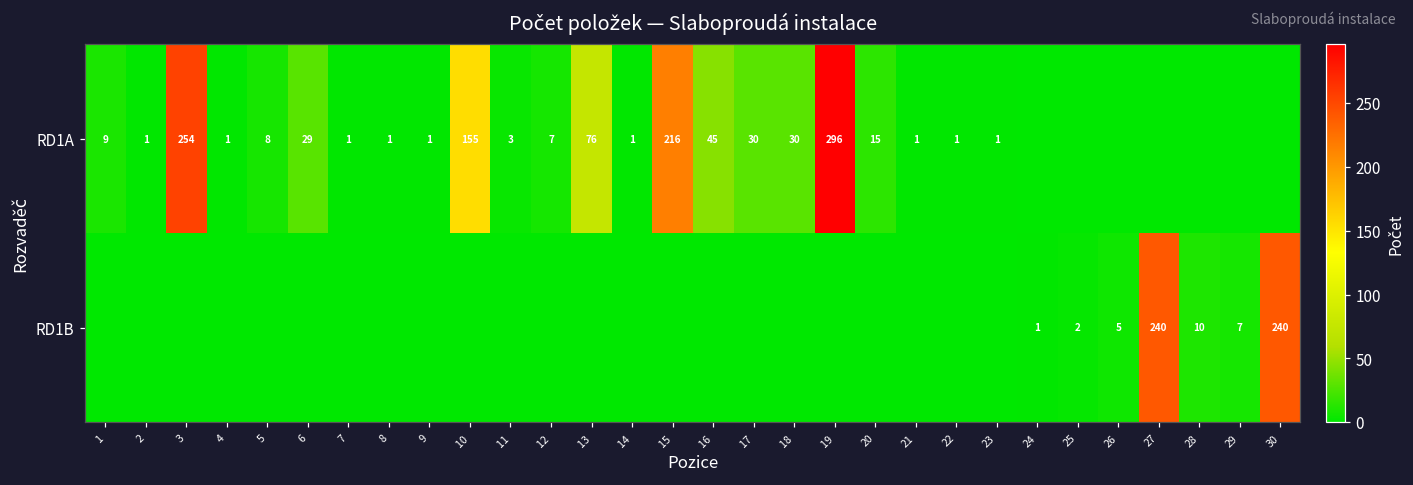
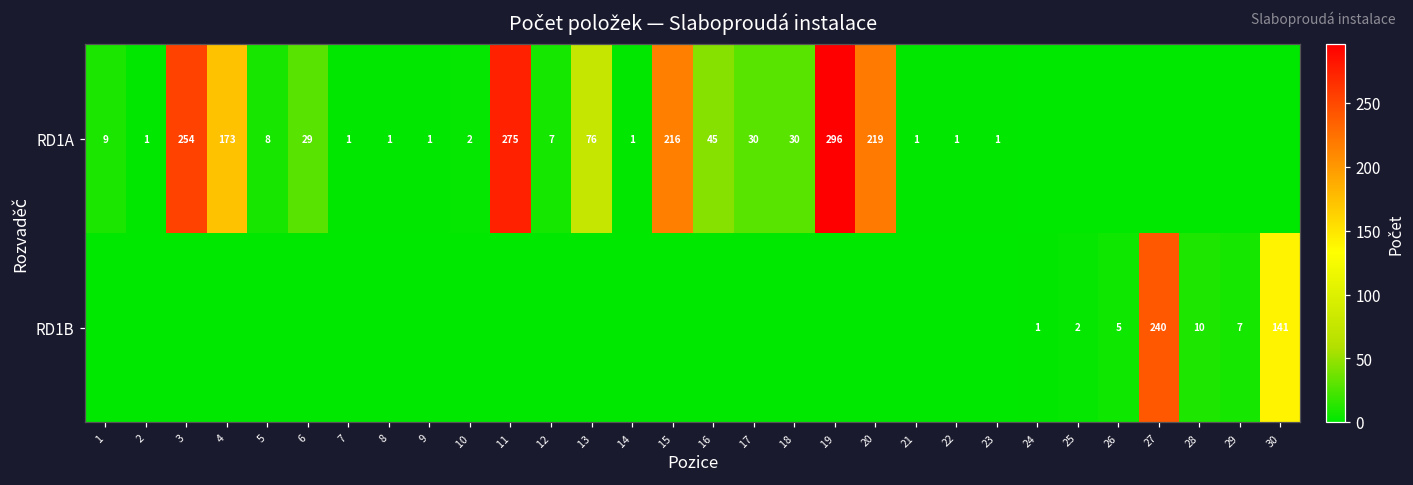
RD1A, 4: 1 -> 173
RD1A, 10: 155 -> 2
RD1A, 11: 3 -> 275
RD1A, 20: 15 -> 219
RD1B, 30: 240 -> 141
